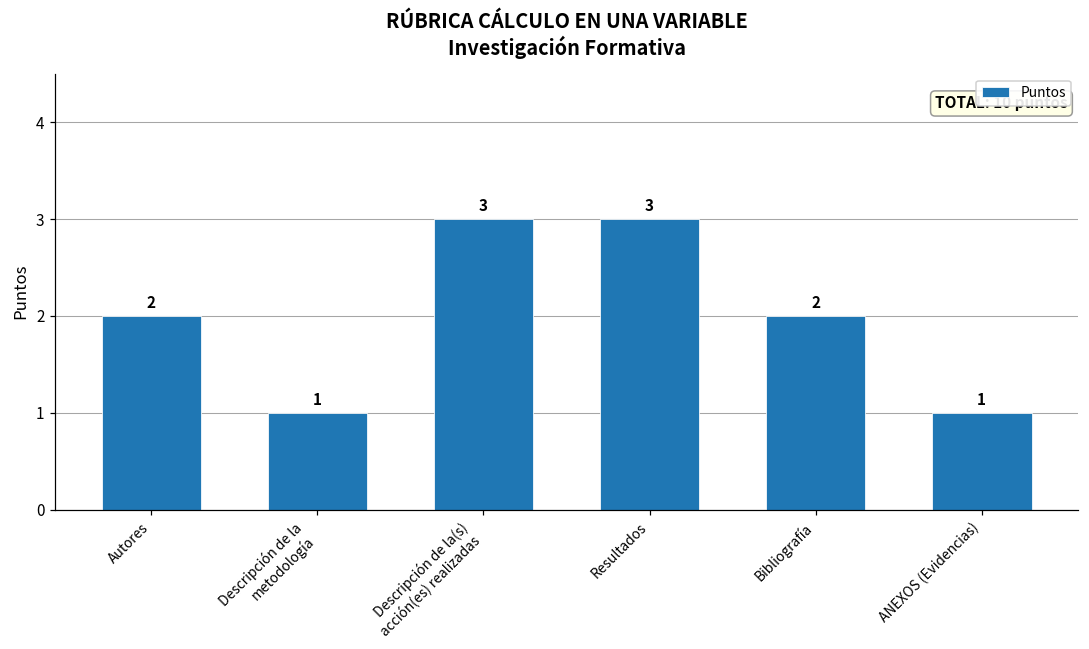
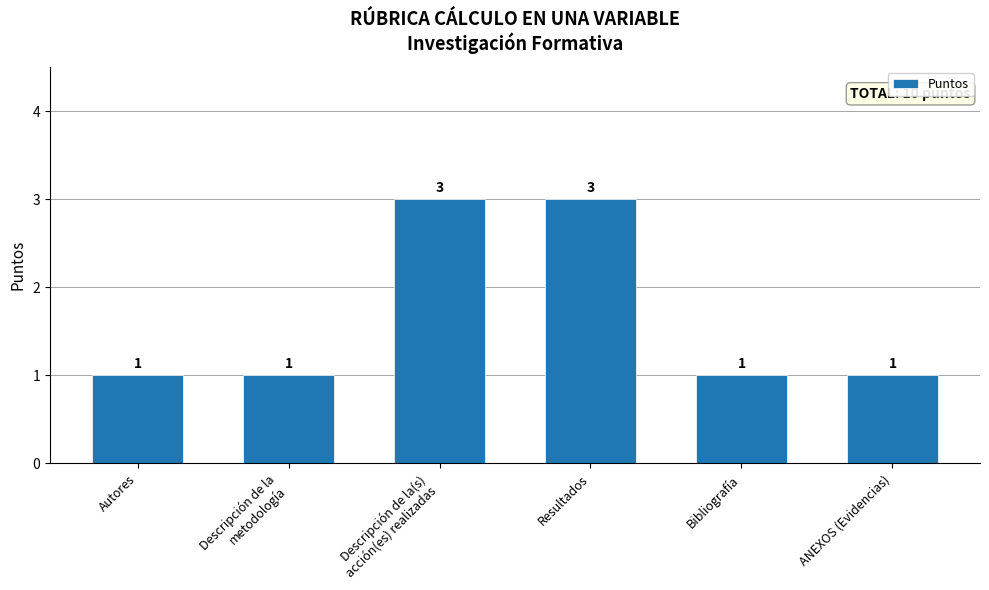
Autores: 2 -> 1
Bibliografía: 2 -> 1
